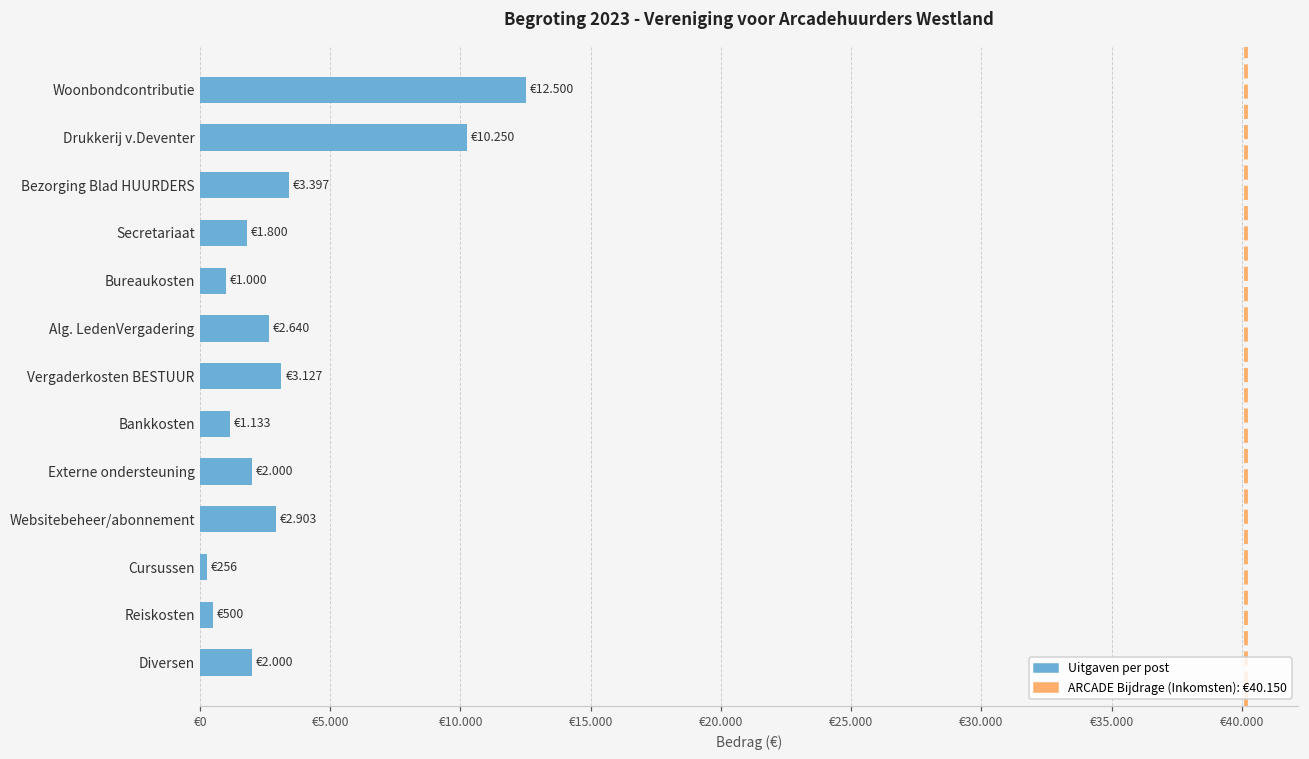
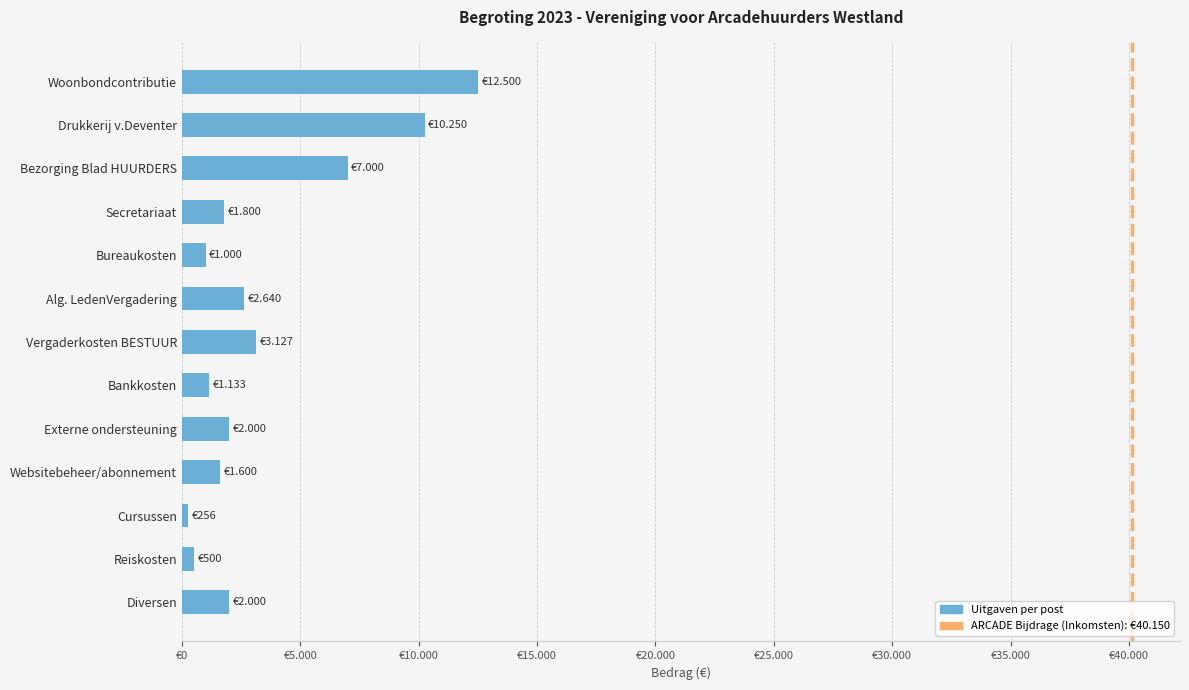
Bezorging Blad HUURDERS: €3.397 -> €7.000
Websitebeheer/abonnement: €2.903 -> €1.600
